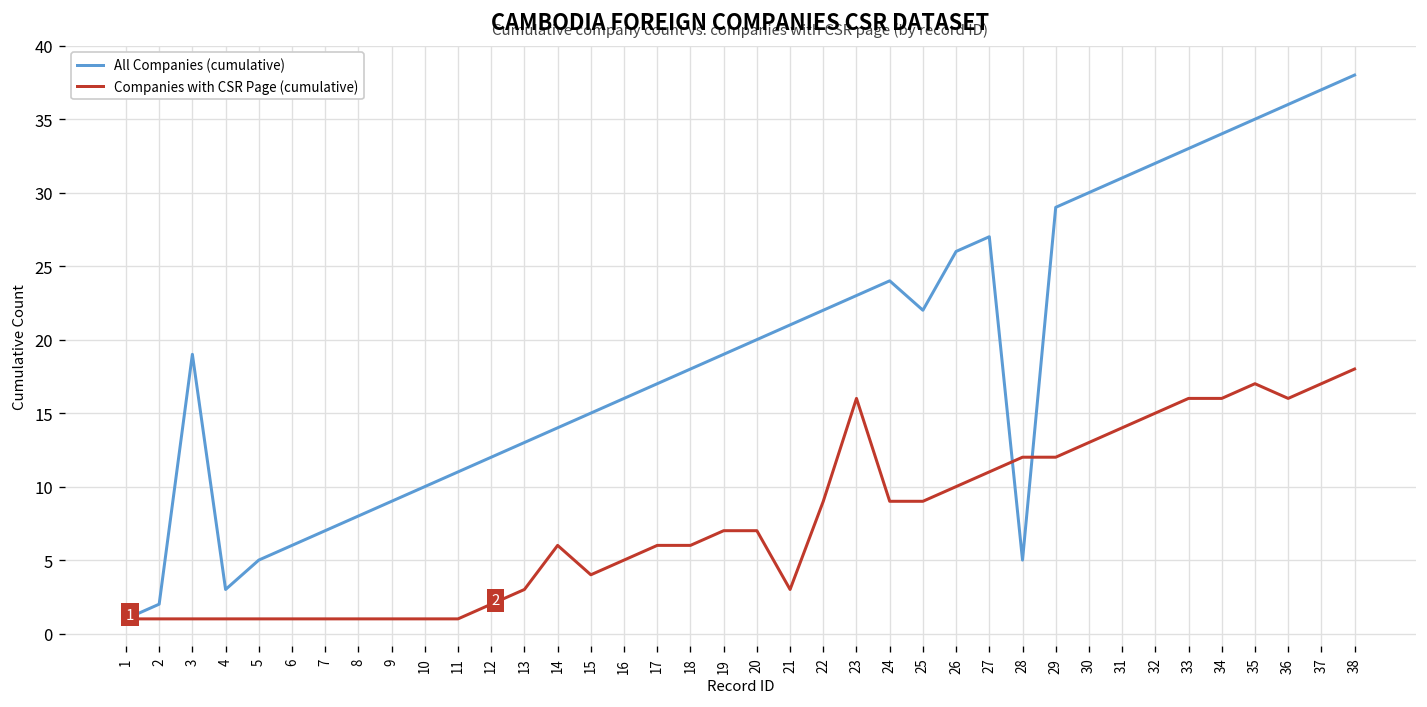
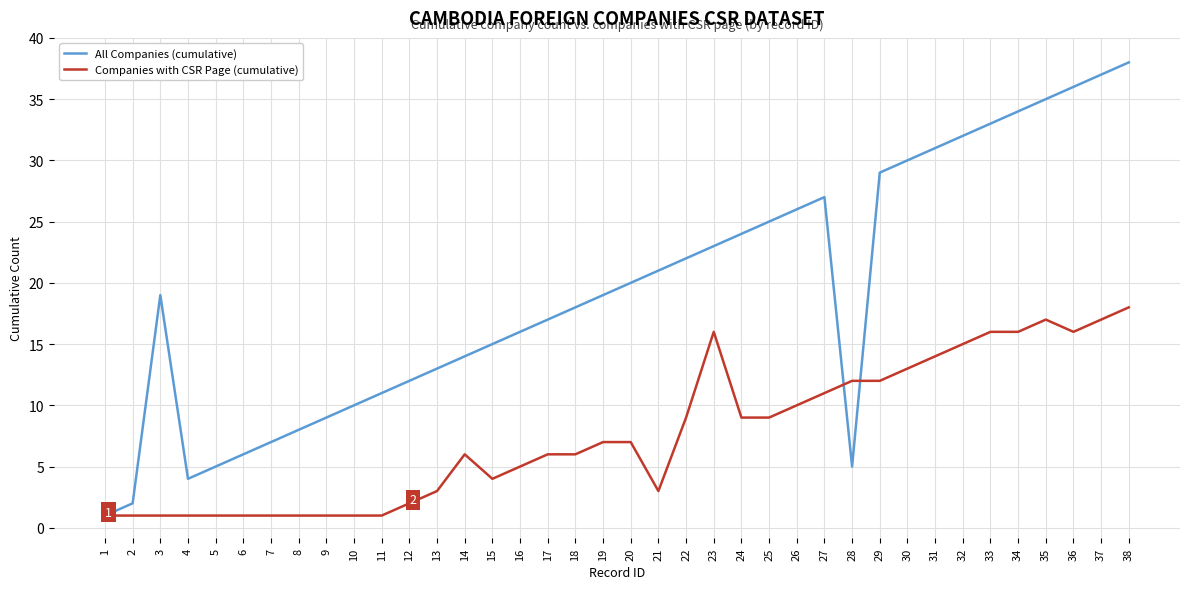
All Companies (cumulative), 4: 3 -> 4
All Companies (cumulative), 25: 22 -> 25
